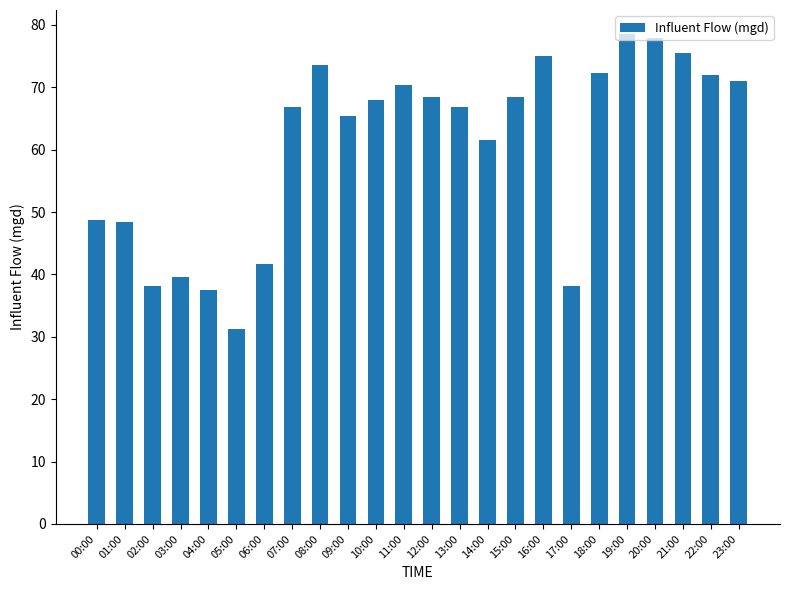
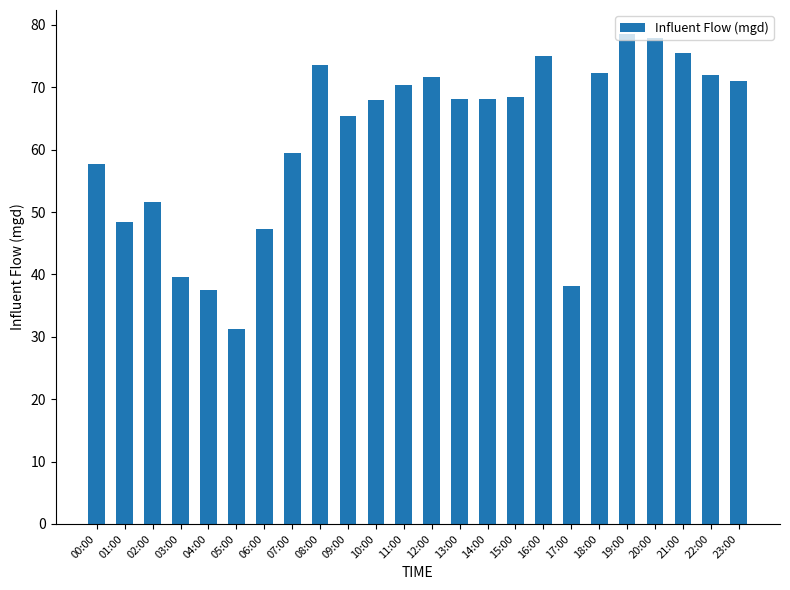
00:00: 49 -> 58
02:00: 38 -> 52
06:00: 42 -> 47
07:00: 67 -> 59
12:00: 68 -> 72
13:00: 67 -> 68
14:00: 62 -> 68
